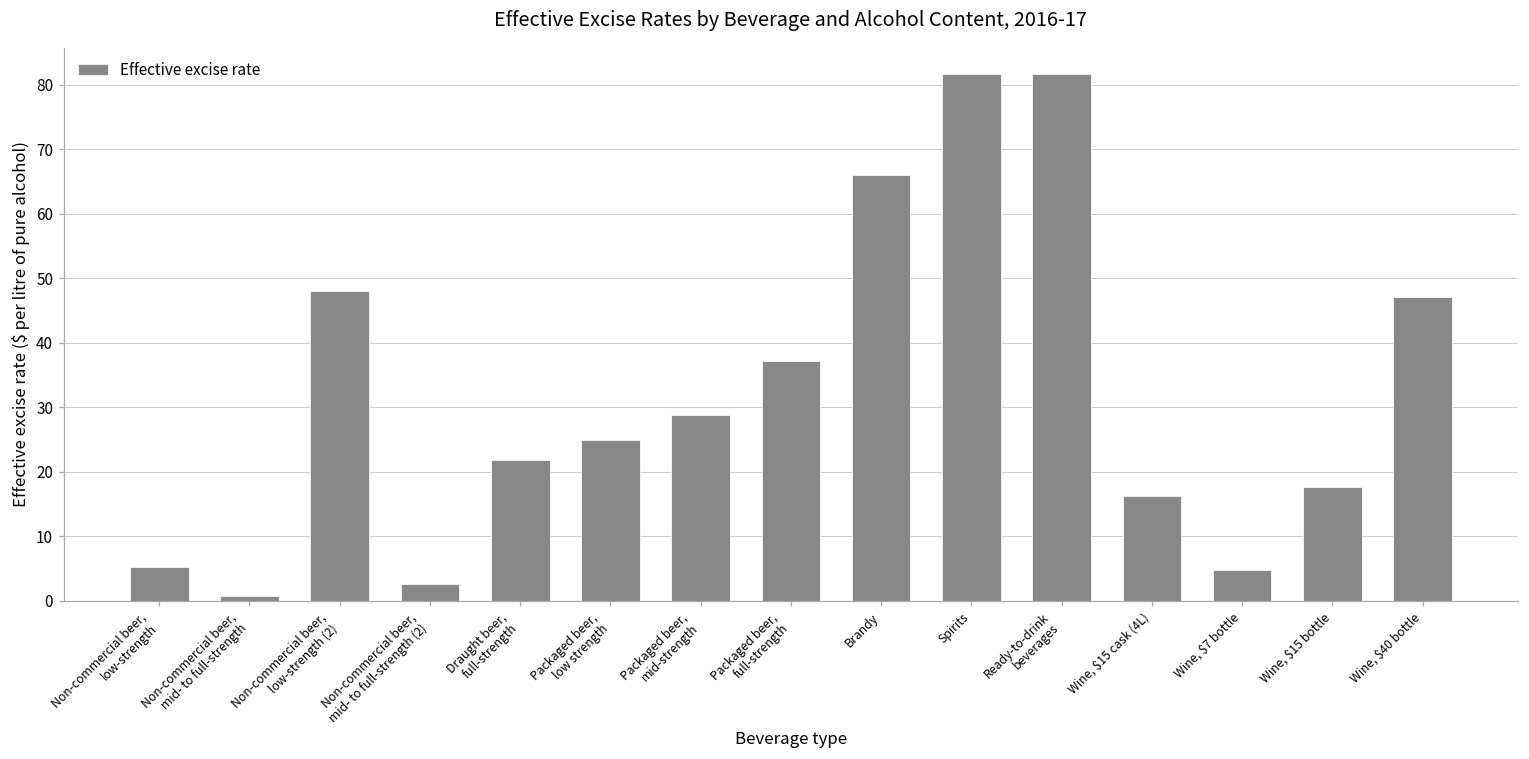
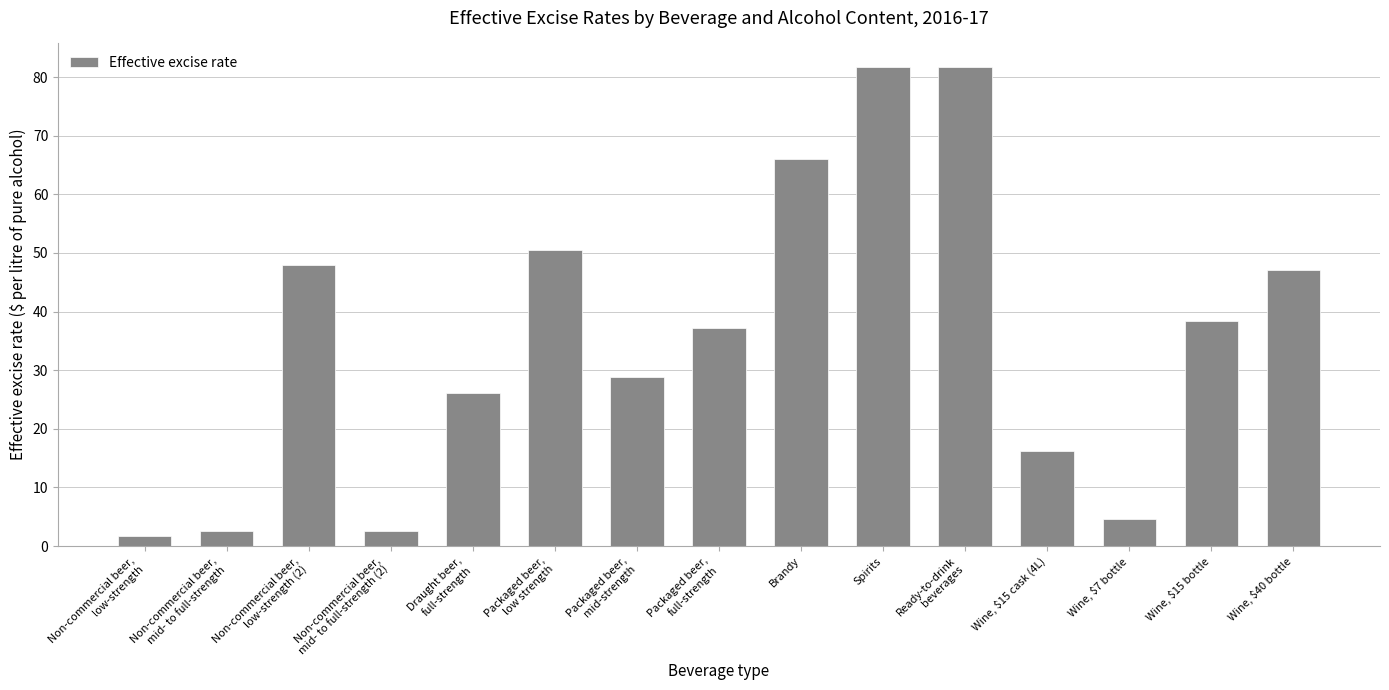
Non-commercial beer, low-strength: 5 -> 2
Non-commercial beer, mid- to full-strength: 1 -> 3
Draught beer, full-strength: 22 -> 26
Packaged beer, low strength: 25 -> 50
Wine, $15 bottle: 18 -> 38
